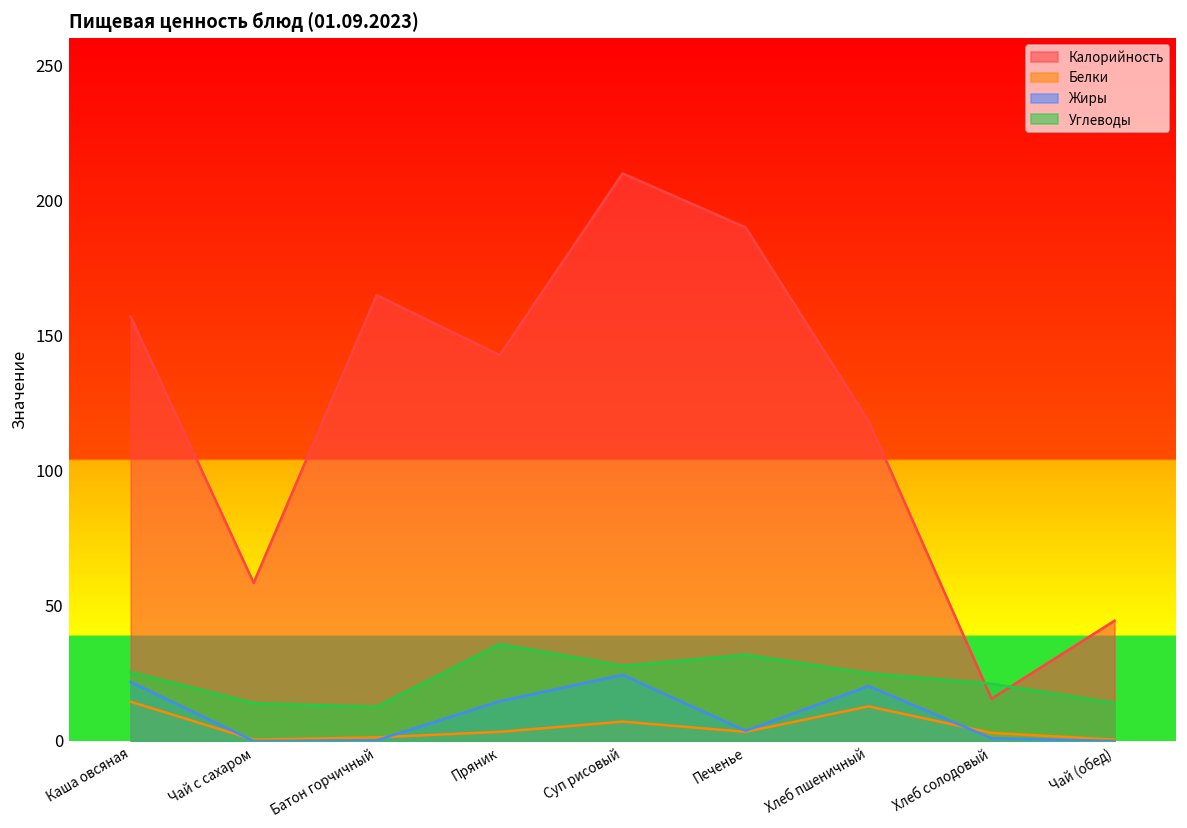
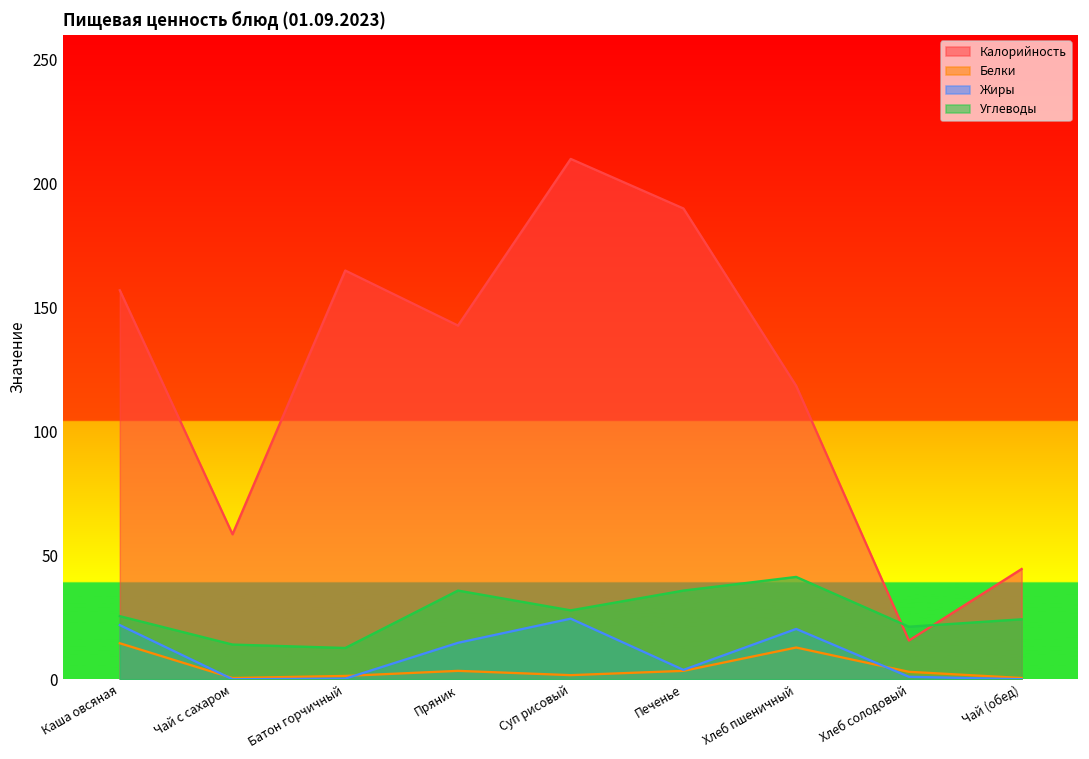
Белки, Суп рисовый: 7 -> 2
Углеводы, Печенье: 32 -> 36
Углеводы, Хлеб пшеничный: 25 -> 41
Углеводы, Чай (обед): 14 -> 24
